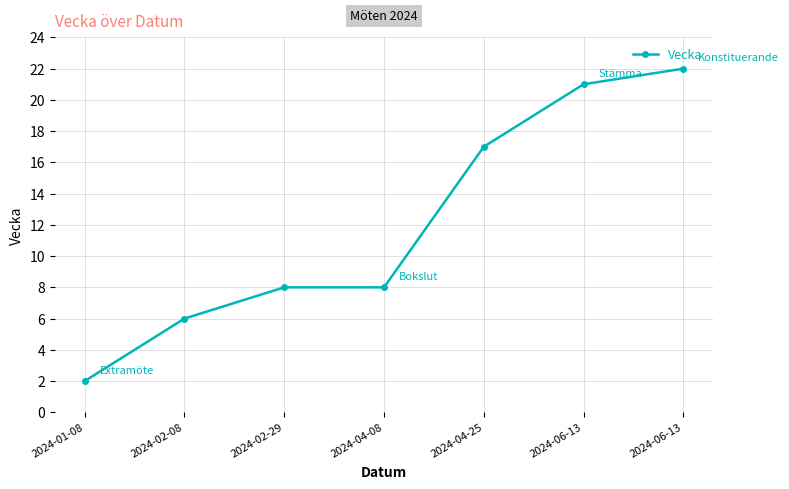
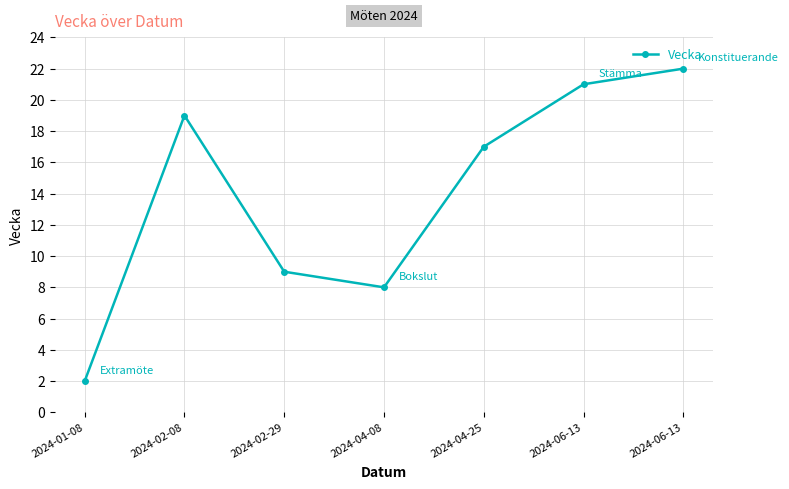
2024-02-08: 6 -> 19
2024-02-29: 8 -> 9
